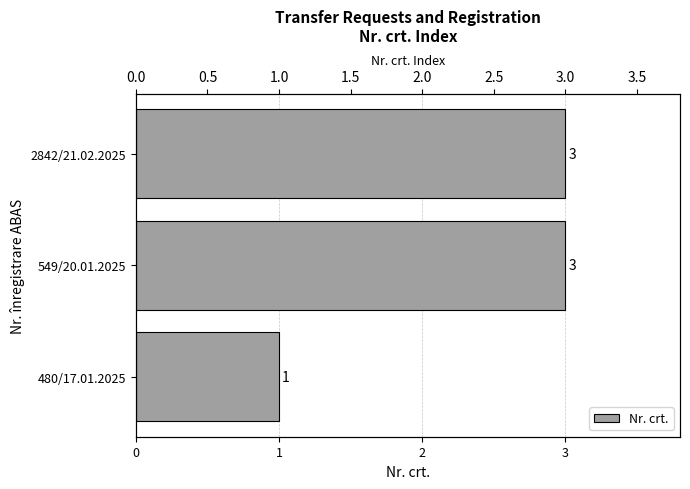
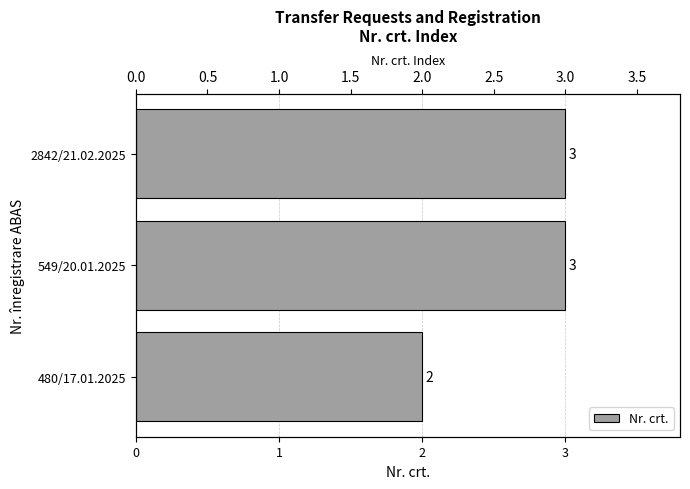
480/17.01.2025: 1 -> 2
